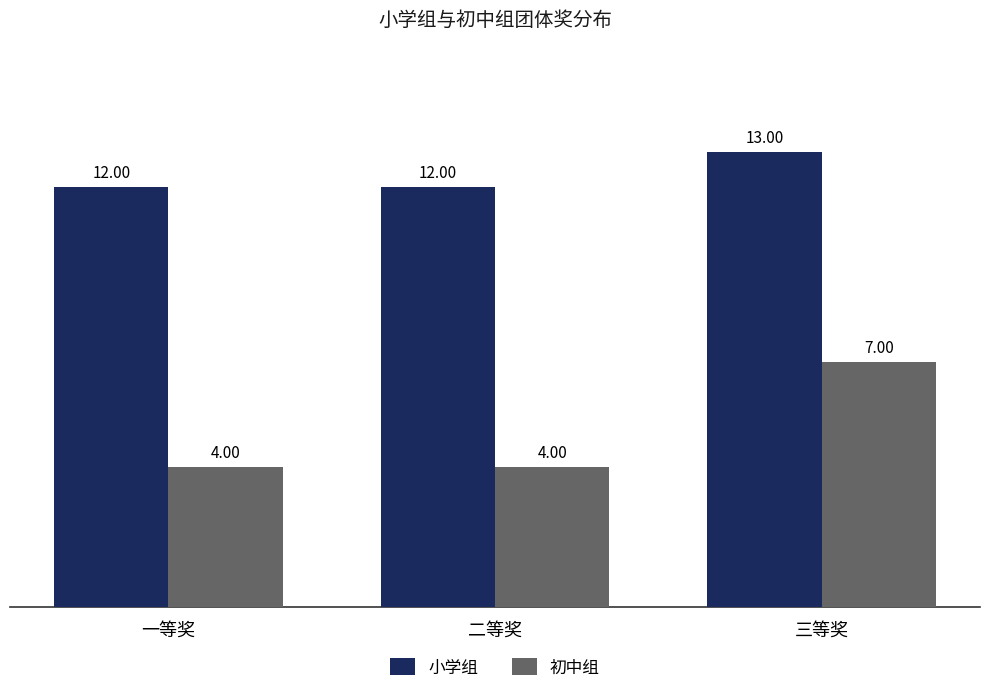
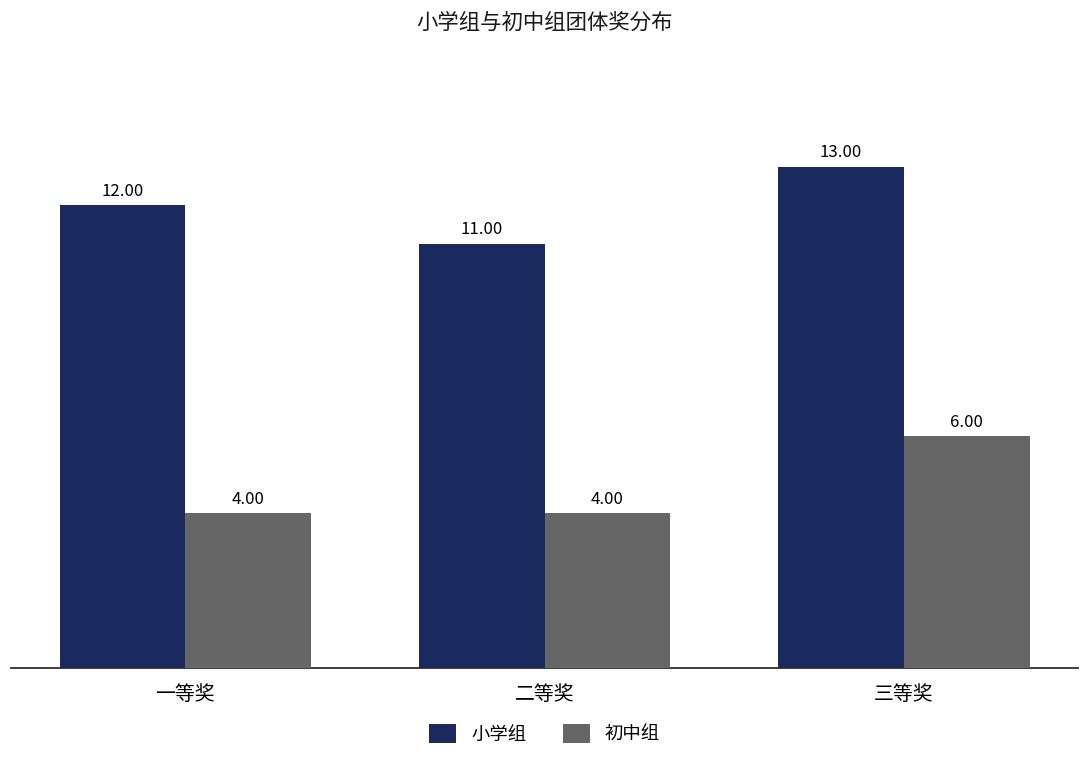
小学组, 二等奖: 12.00 -> 11.00
初中组, 三等奖: 7.00 -> 6.00
